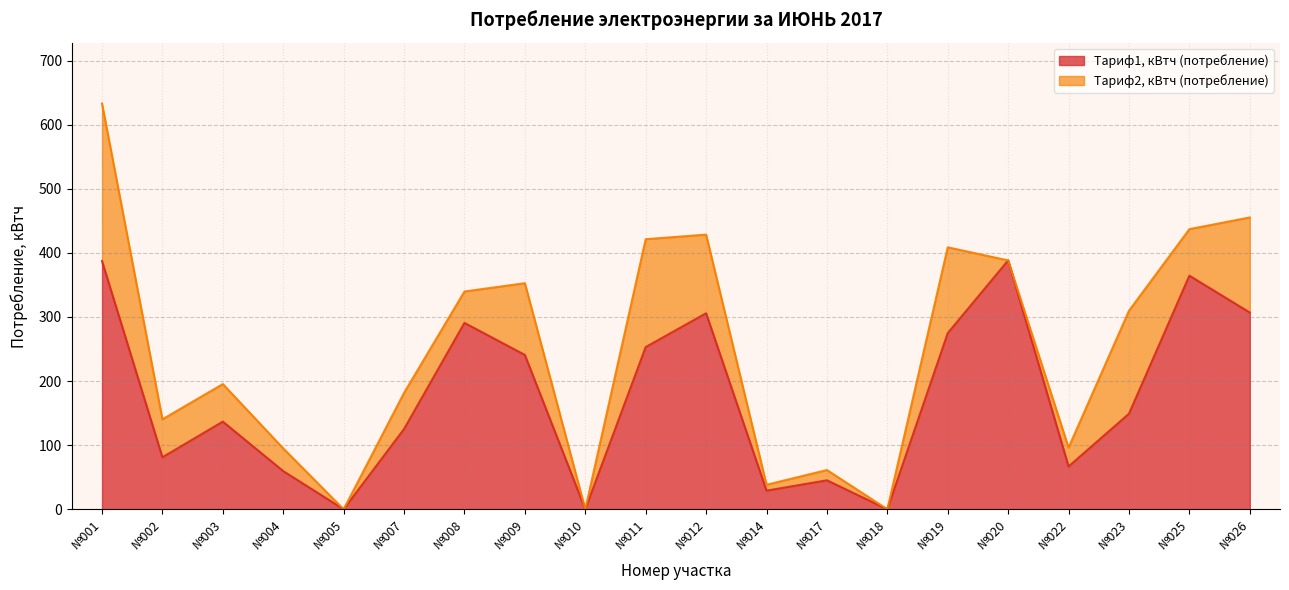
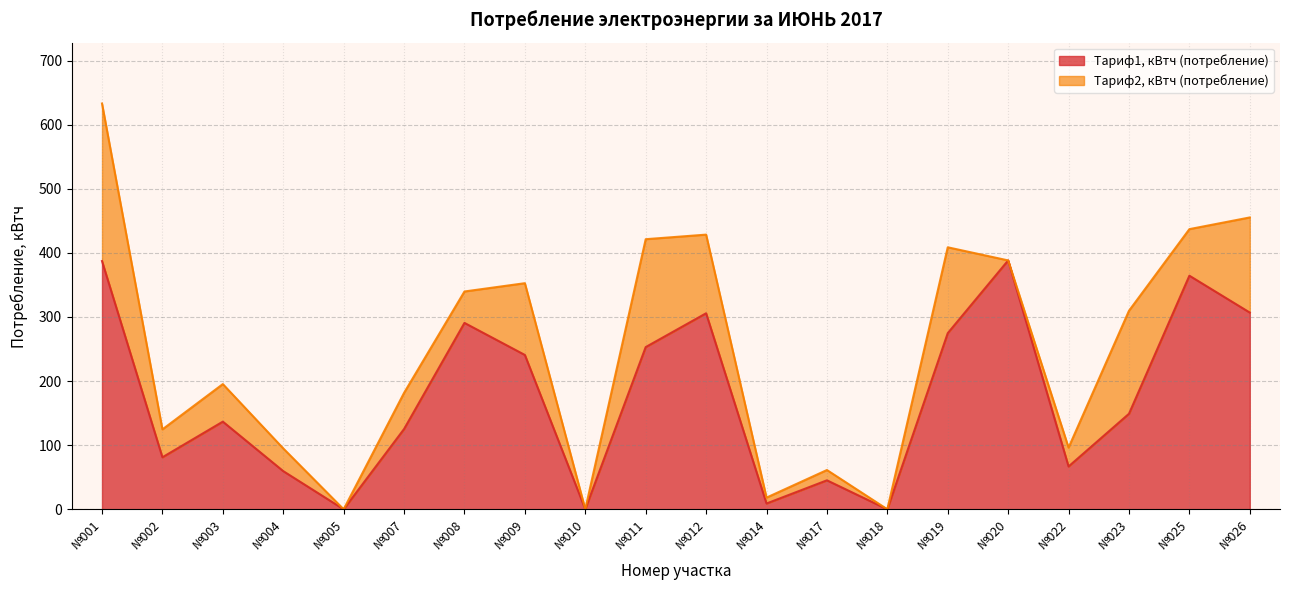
Тариф2, кВтч (потребление), №002: 60 -> 40
Тариф1, кВтч (потребление), №014: 30 -> 10
